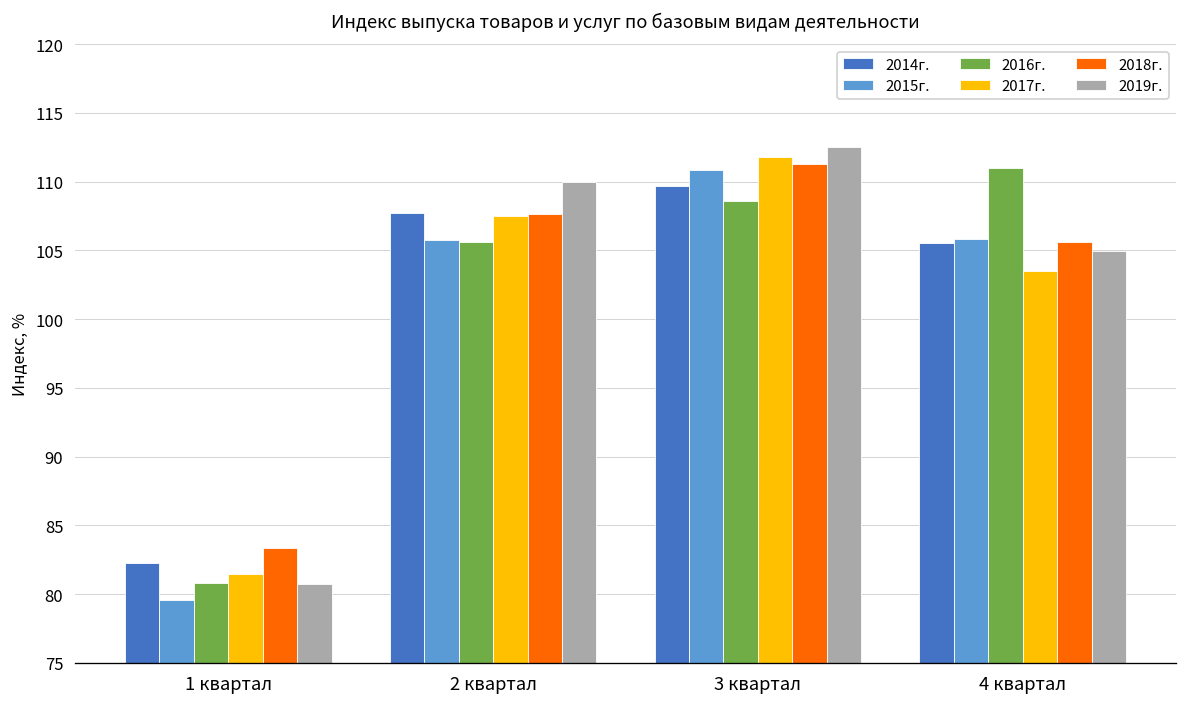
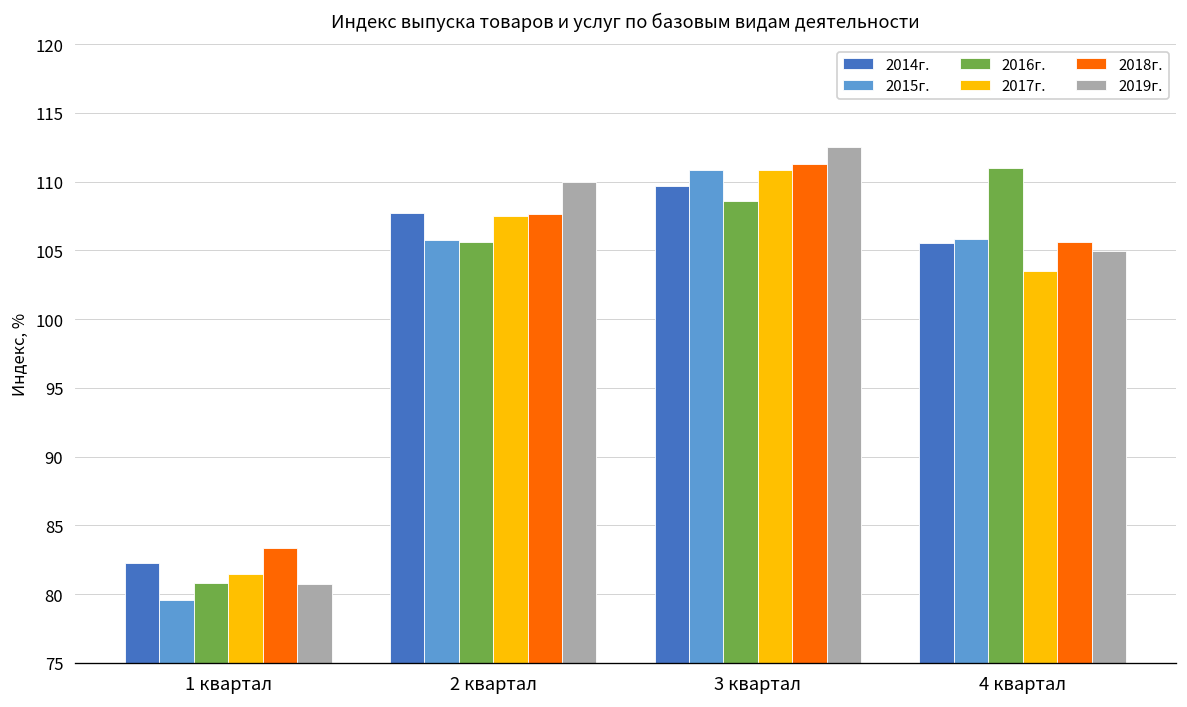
2017г., 3 квартал: 111.8 -> 110.9
